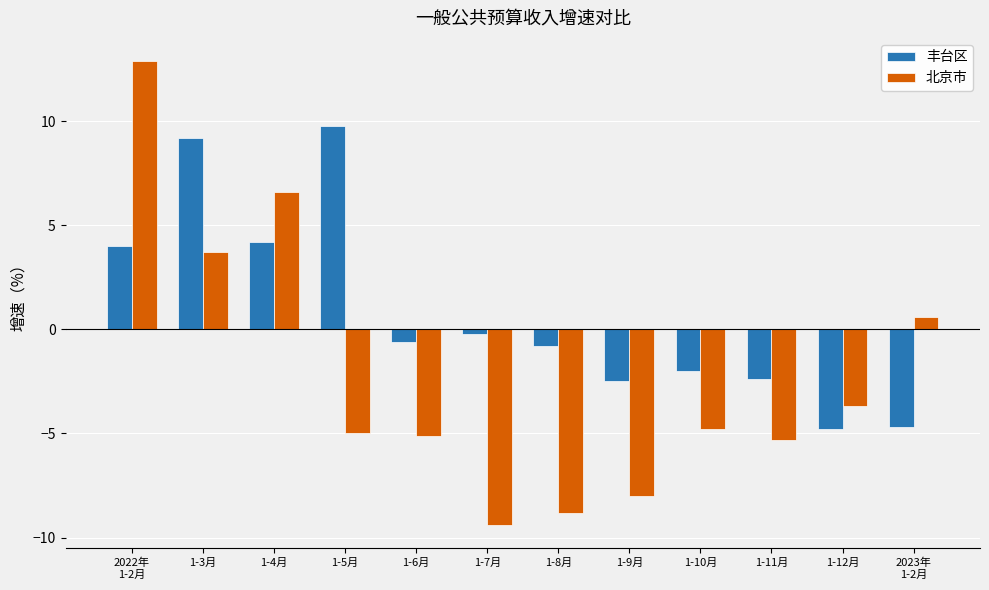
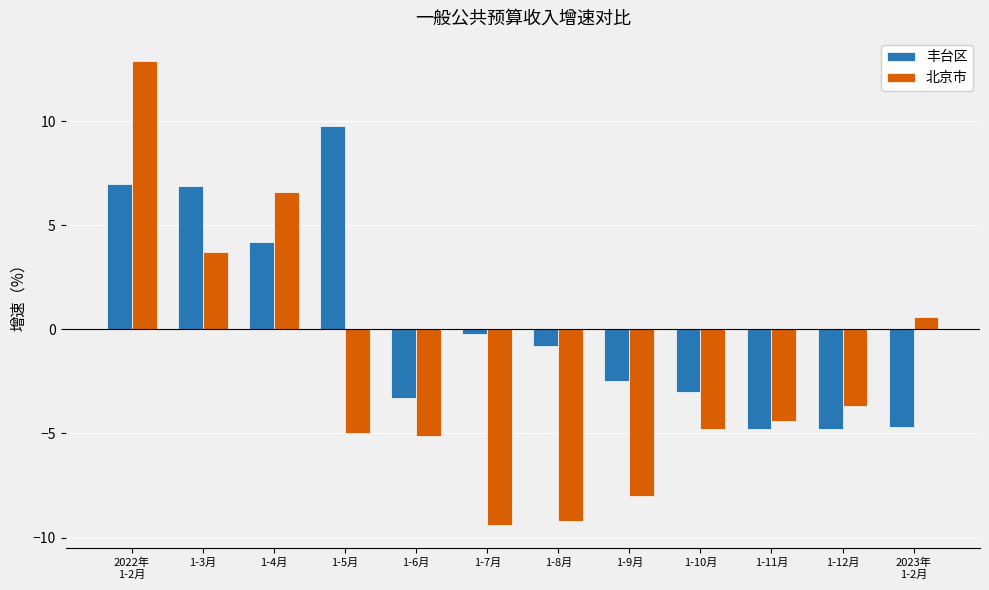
丰台区, 2022年 1-2月: 4 -> 7
丰台区, 1-3月: 9.2 -> 6.9
丰台区, 1-6月: -0.6 -> -3.3
北京市, 1-8月: -8.8 -> -9.2
丰台区, 1-10月: -2 -> -3
丰台区, 1-11月: -2.4 -> -4.8
北京市, 1-11月: -5.3 -> -4.4
